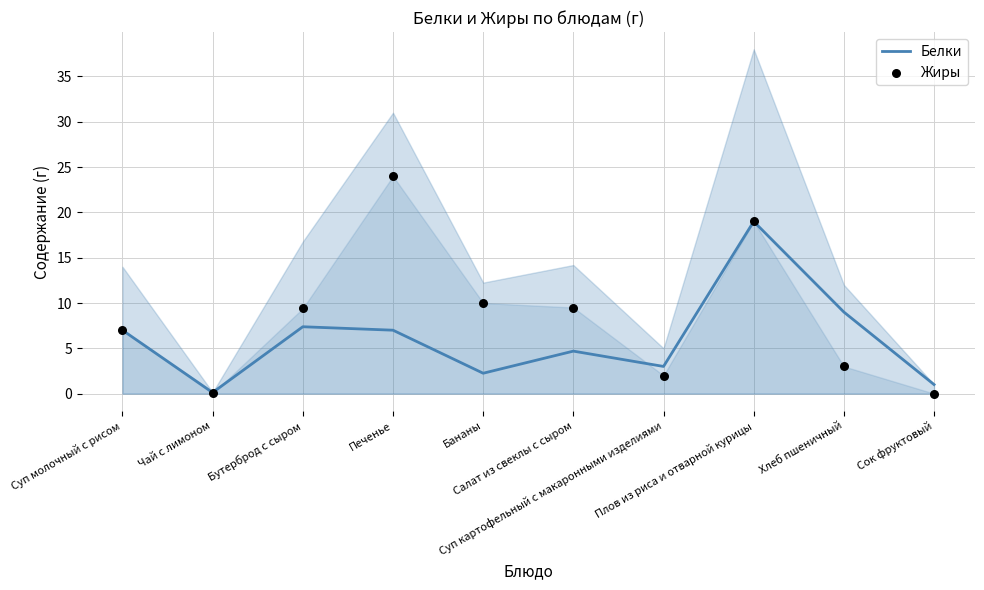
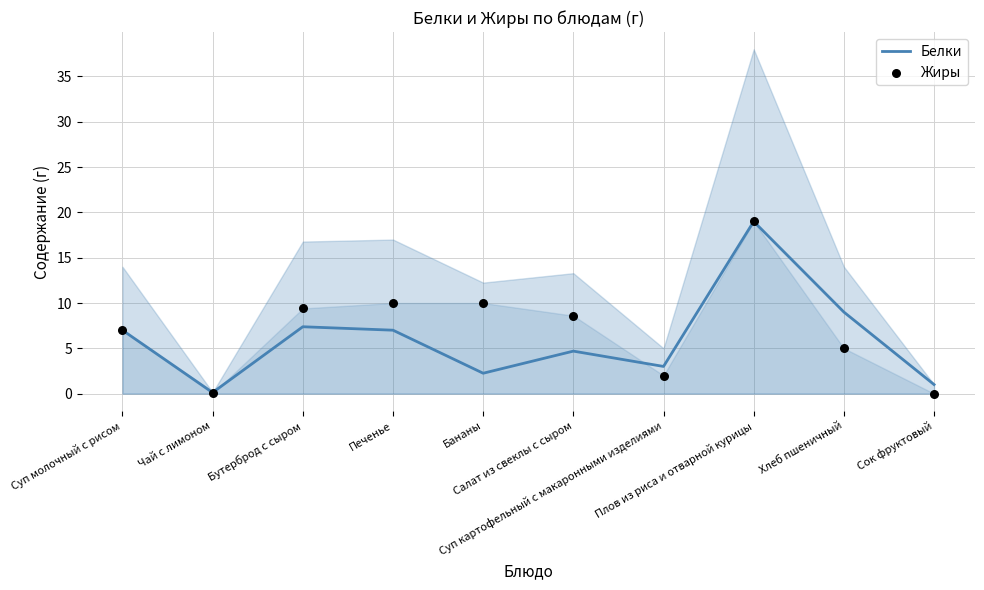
Жиры, Печенье: 24 -> 10
Жиры, Салат из свеклы с сыром: 10 -> 9
Жиры, Хлеб пшеничный: 3 -> 5
